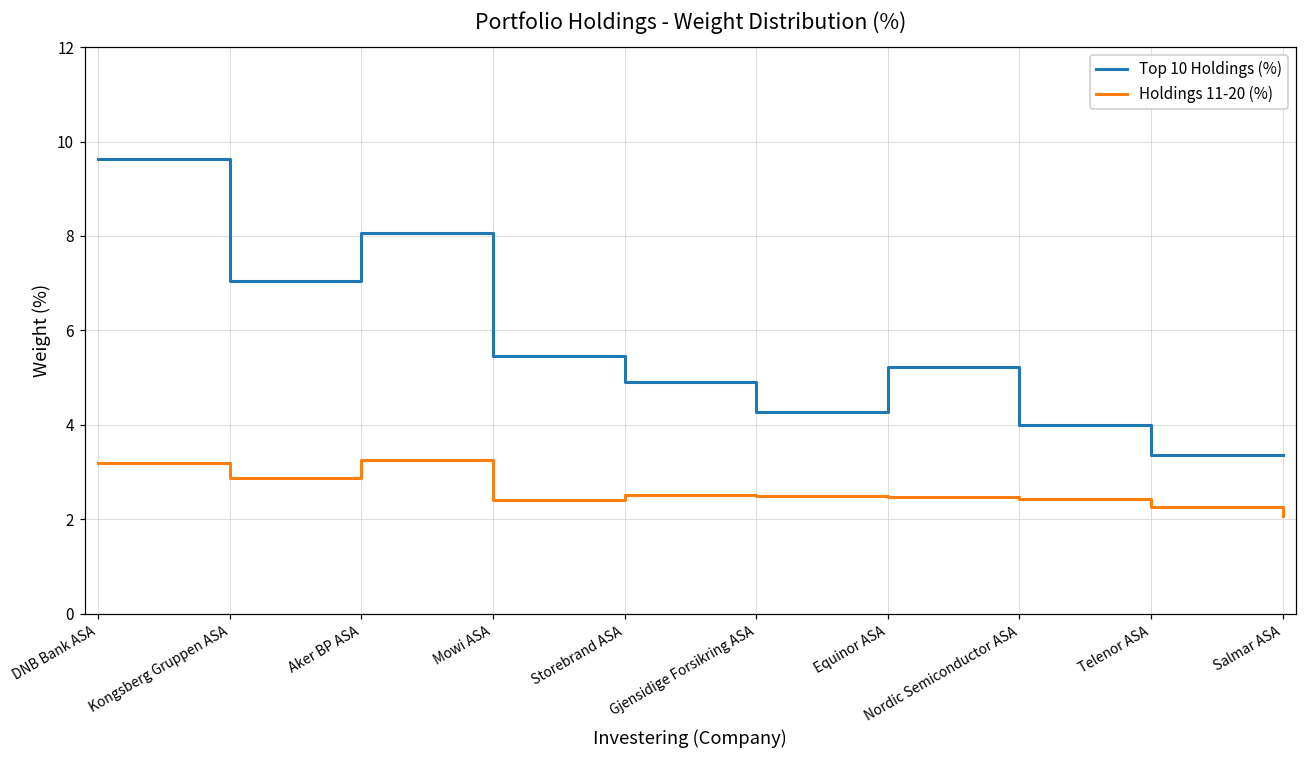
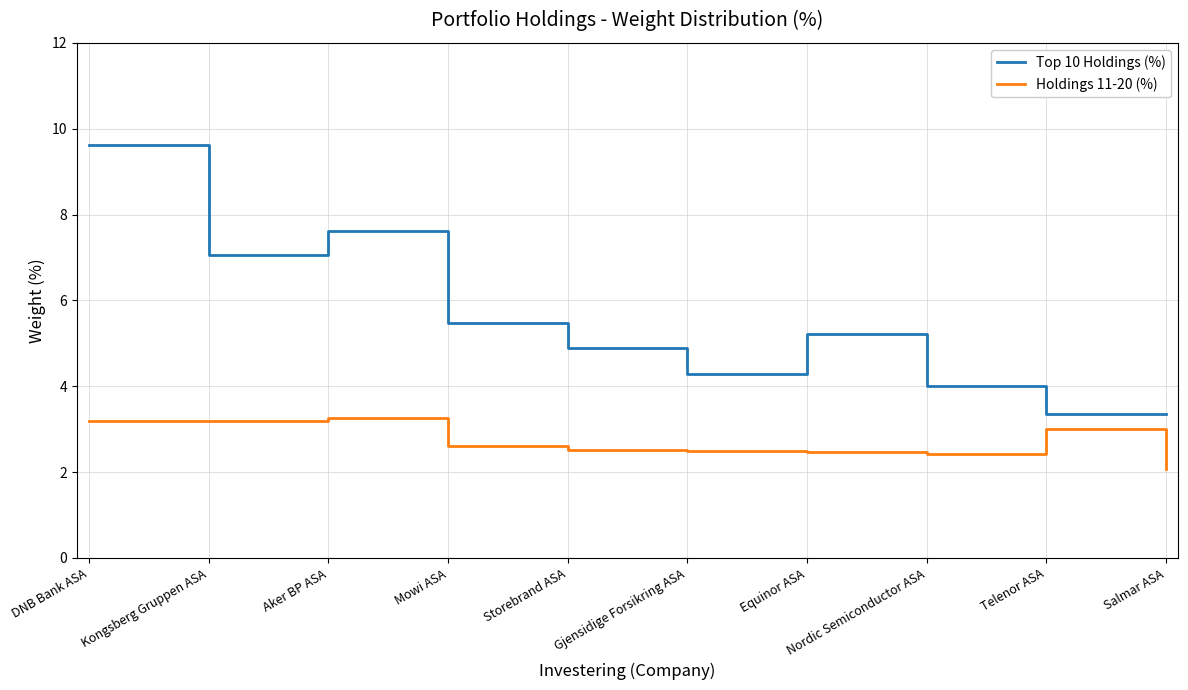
Holdings 11-20 (%), Kongsberg Gruppen ASA: 2.9 -> 3.2
Top 10 Holdings (%), Aker BP ASA: 8.1 -> 7.6
Holdings 11-20 (%), Mowi ASA: 2.4 -> 2.6
Holdings 11-20 (%), Telenor ASA: 2.3 -> 3.0
